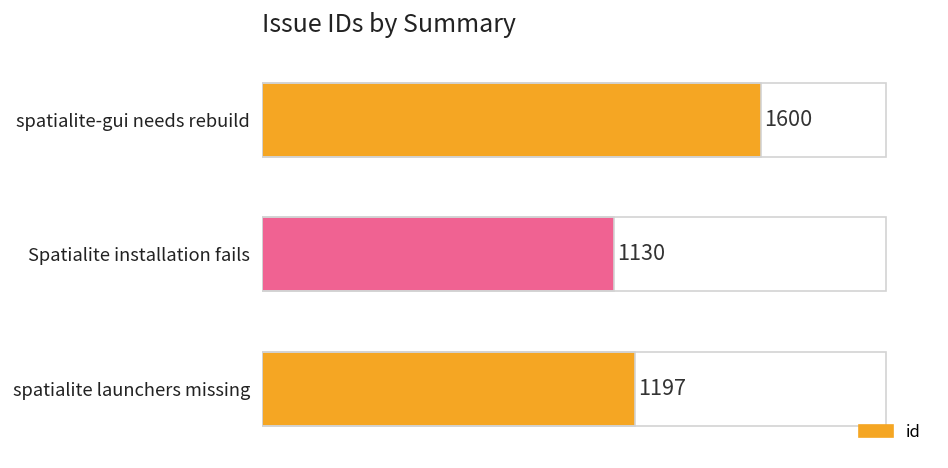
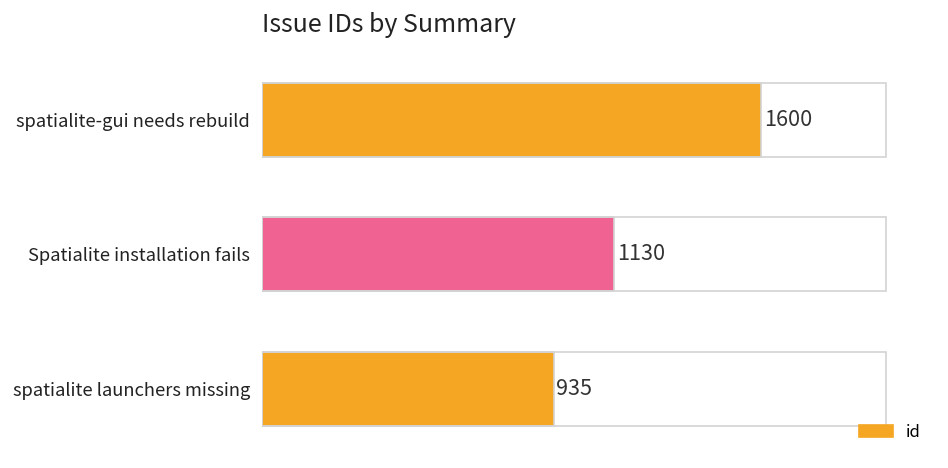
spatialite launchers missing: 1197 -> 935
